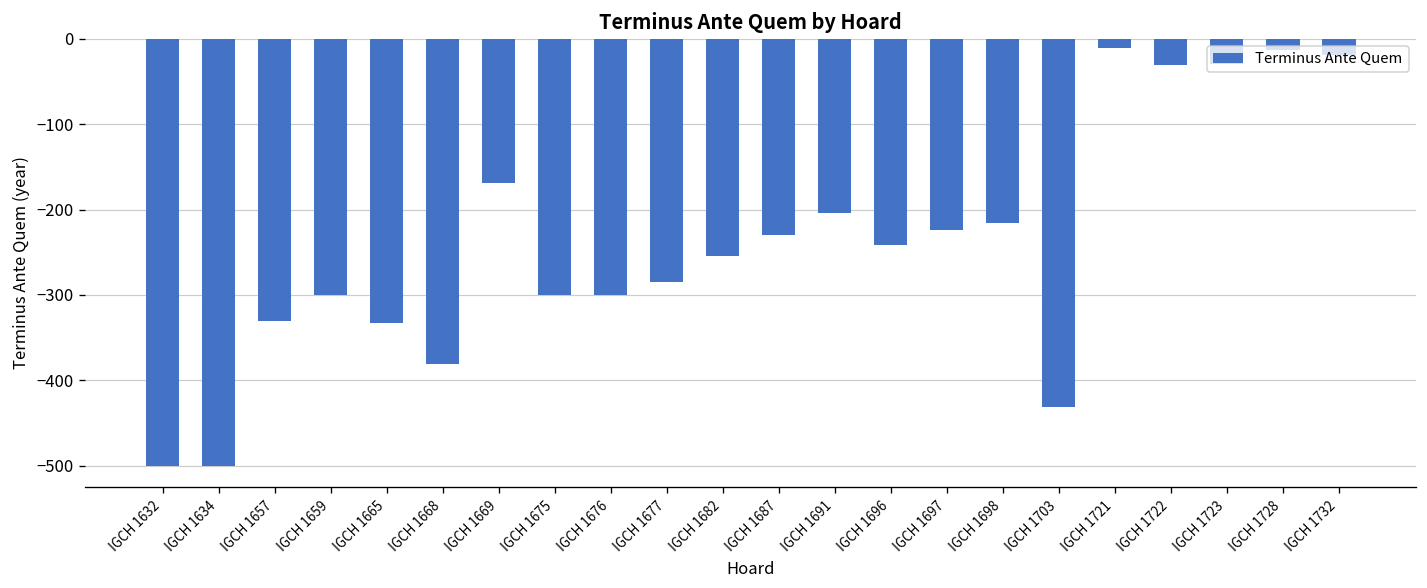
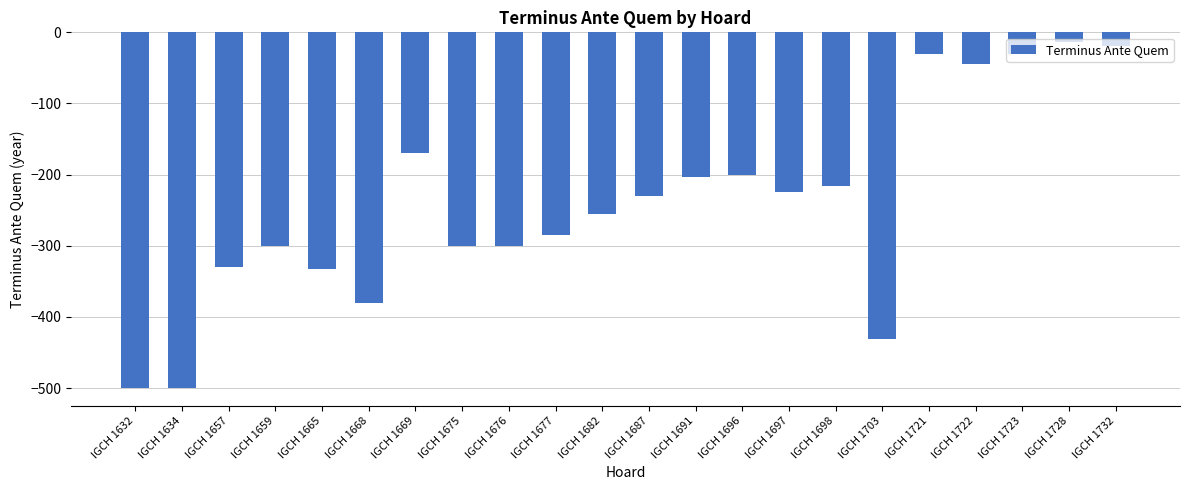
IGCH 1696: -240 -> -200
IGCH 1721: -10 -> -30
IGCH 1722: -30 -> -50
